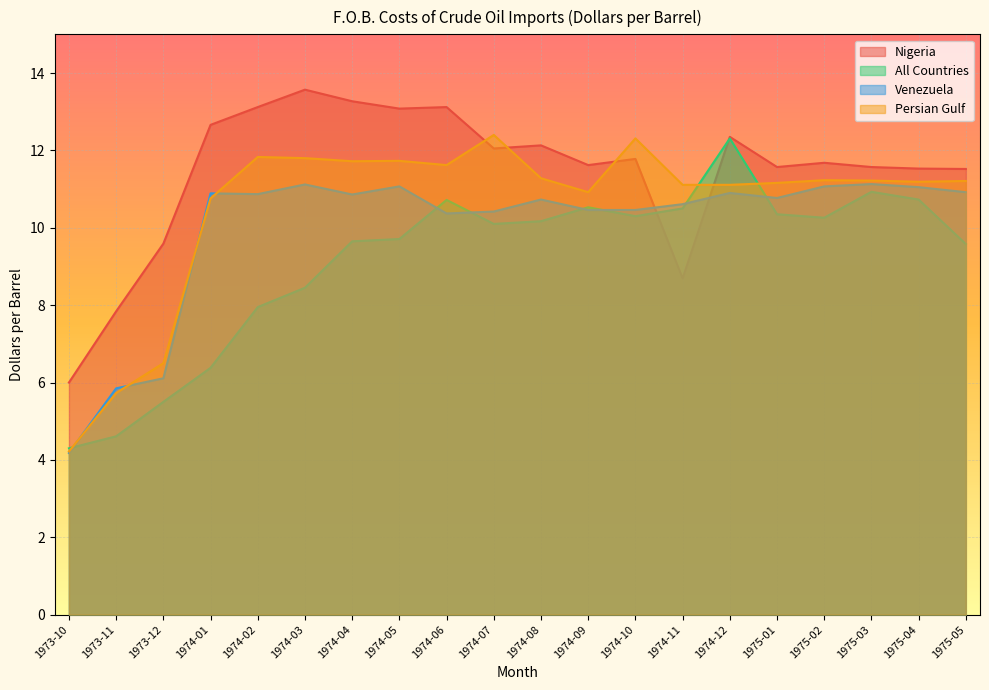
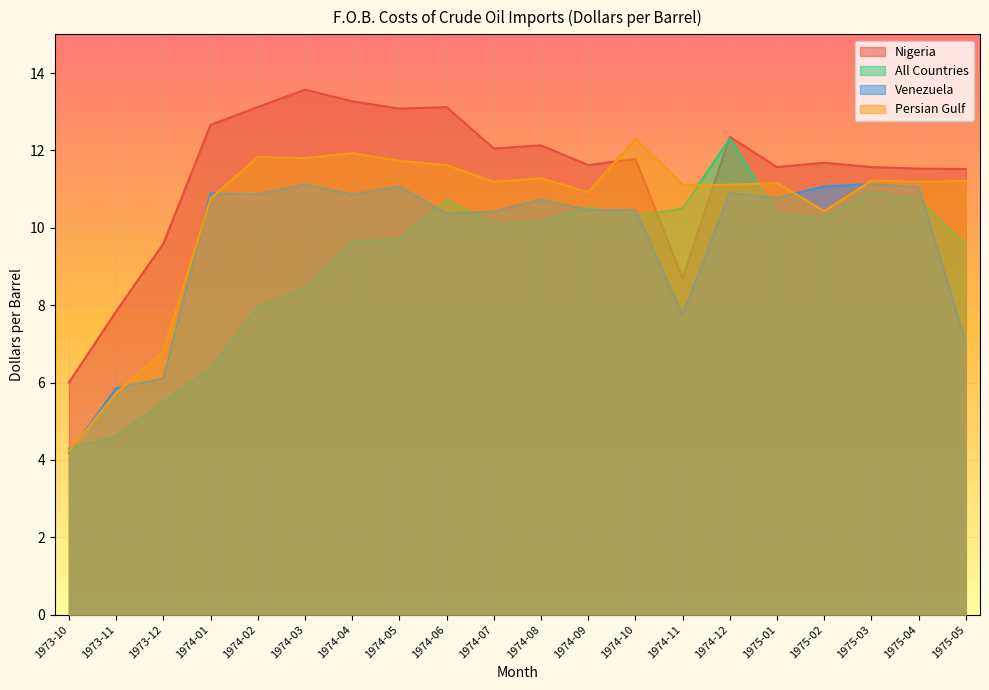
Persian Gulf, 1973-12: 6.5 -> 6.8
Persian Gulf, 1974-04: 11.7 -> 11.9
Persian Gulf, 1974-07: 12.4 -> 11.2
Venezuela, 1974-11: 10.6 -> 7.8
Persian Gulf, 1975-02: 11.2 -> 10.4
Venezuela, 1975-05: 10.9 -> 7.0
